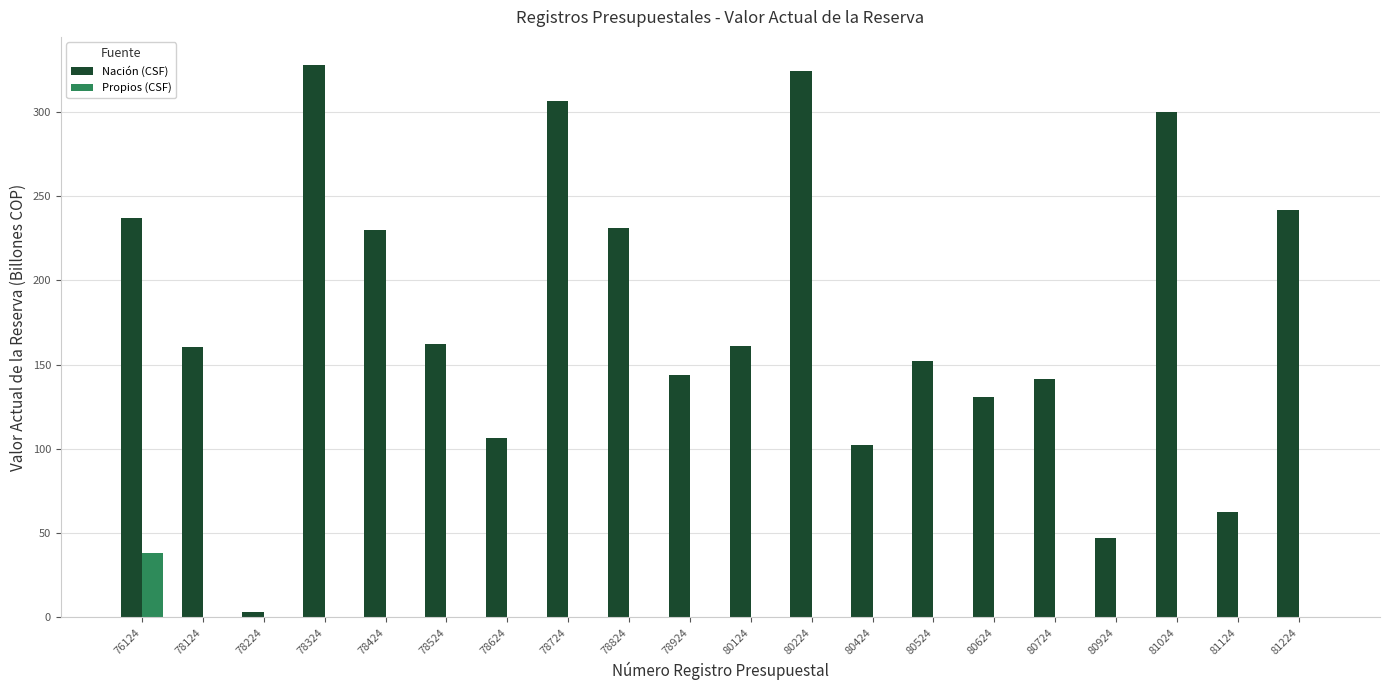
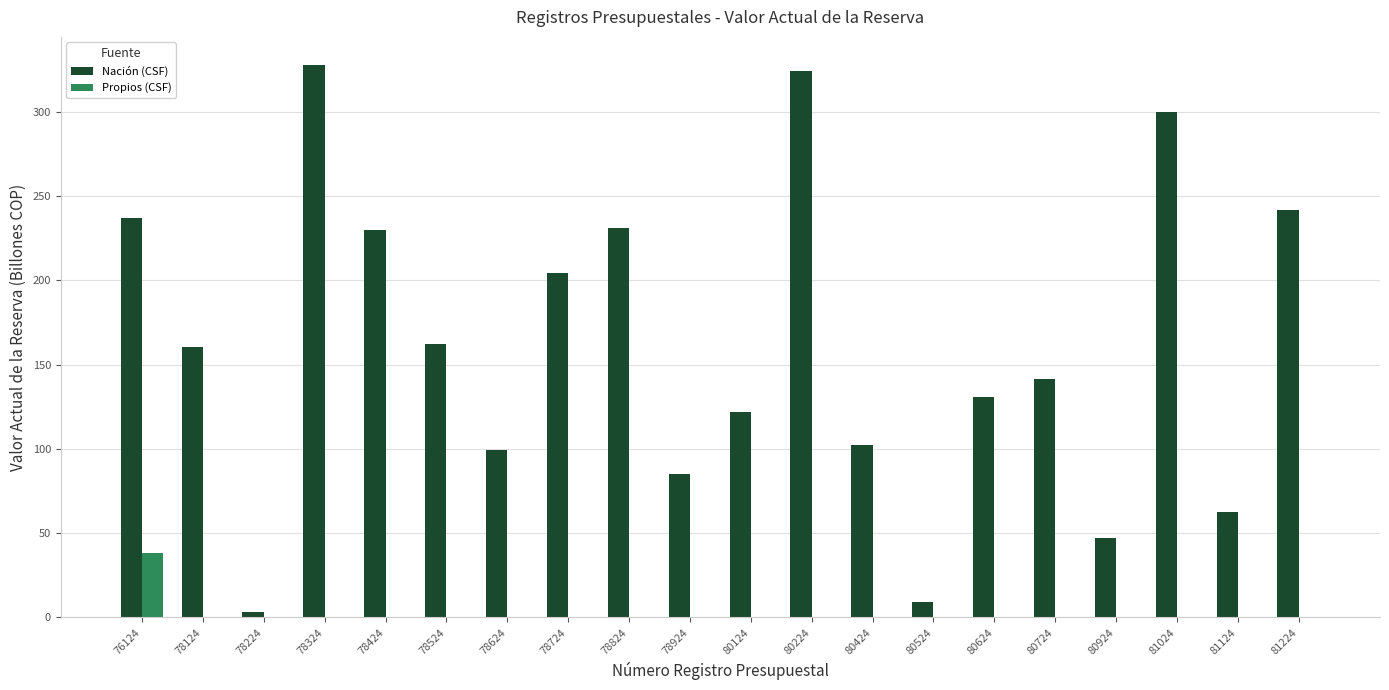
Nación (CSF), 78624: 106 -> 99
Nación (CSF), 78724: 306 -> 204
Nación (CSF), 78924: 144 -> 85
Nación (CSF), 80124: 161 -> 122
Nación (CSF), 80524: 152 -> 9
